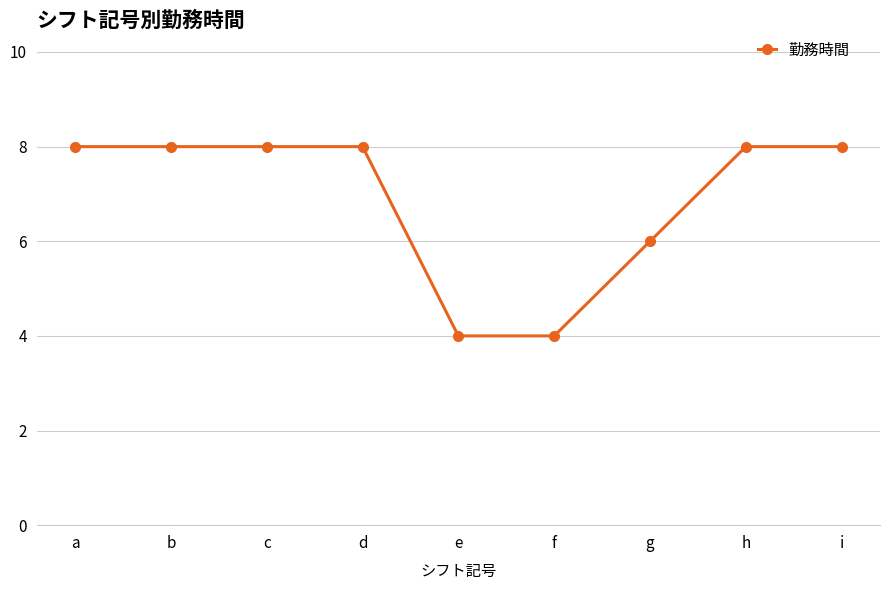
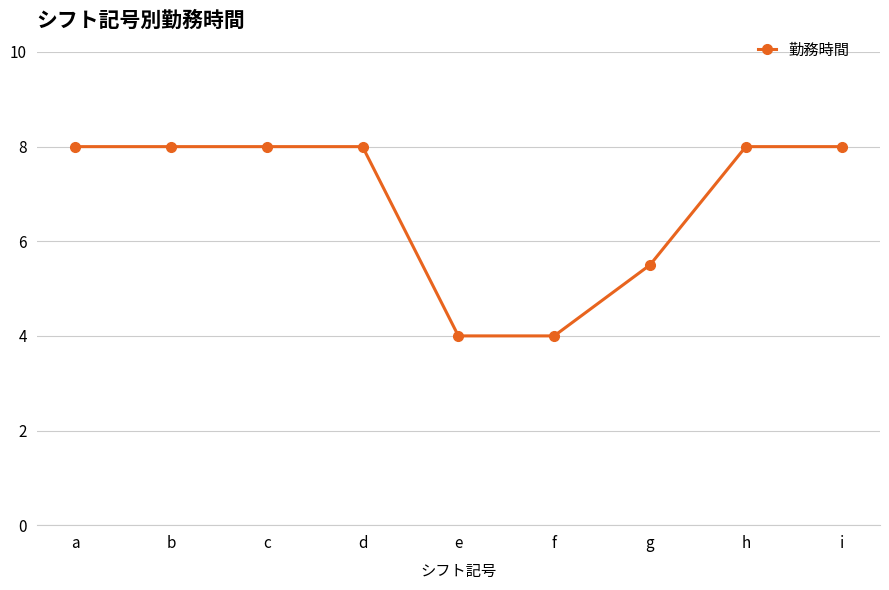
g: 6.0 -> 5.5
